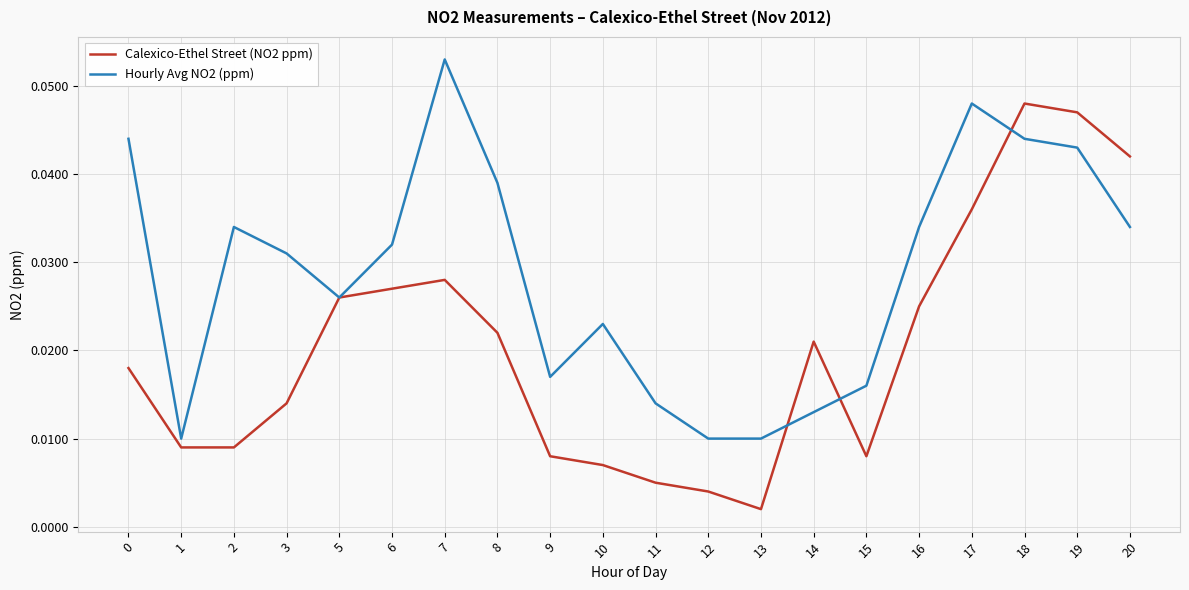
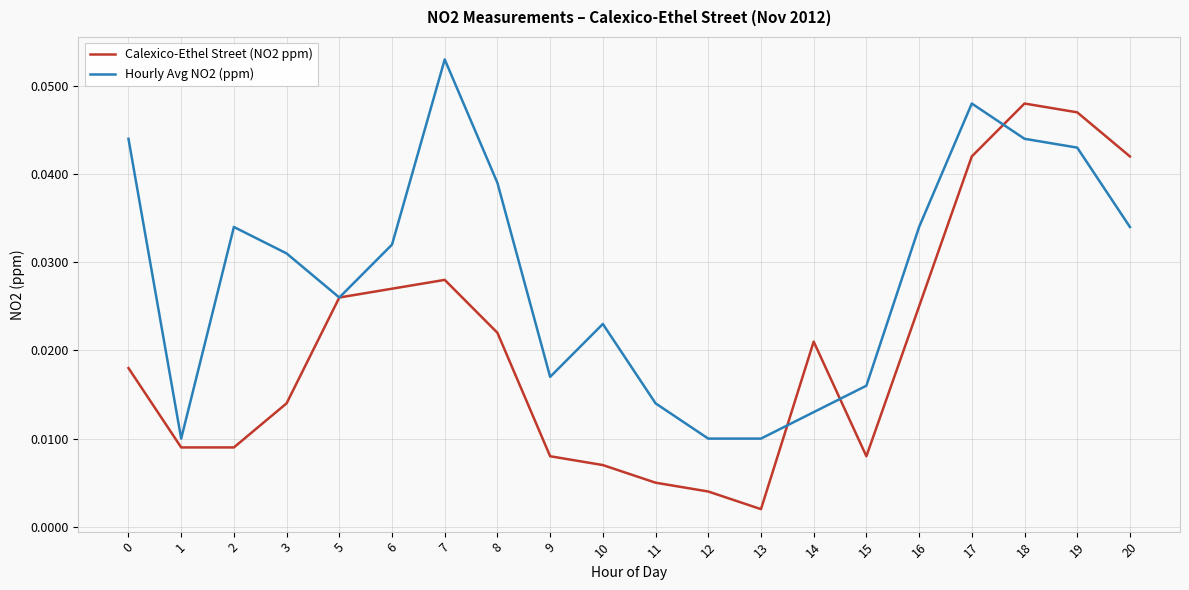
Calexico-Ethel Street (NO2 ppm), 17: 0.036 -> 0.042
